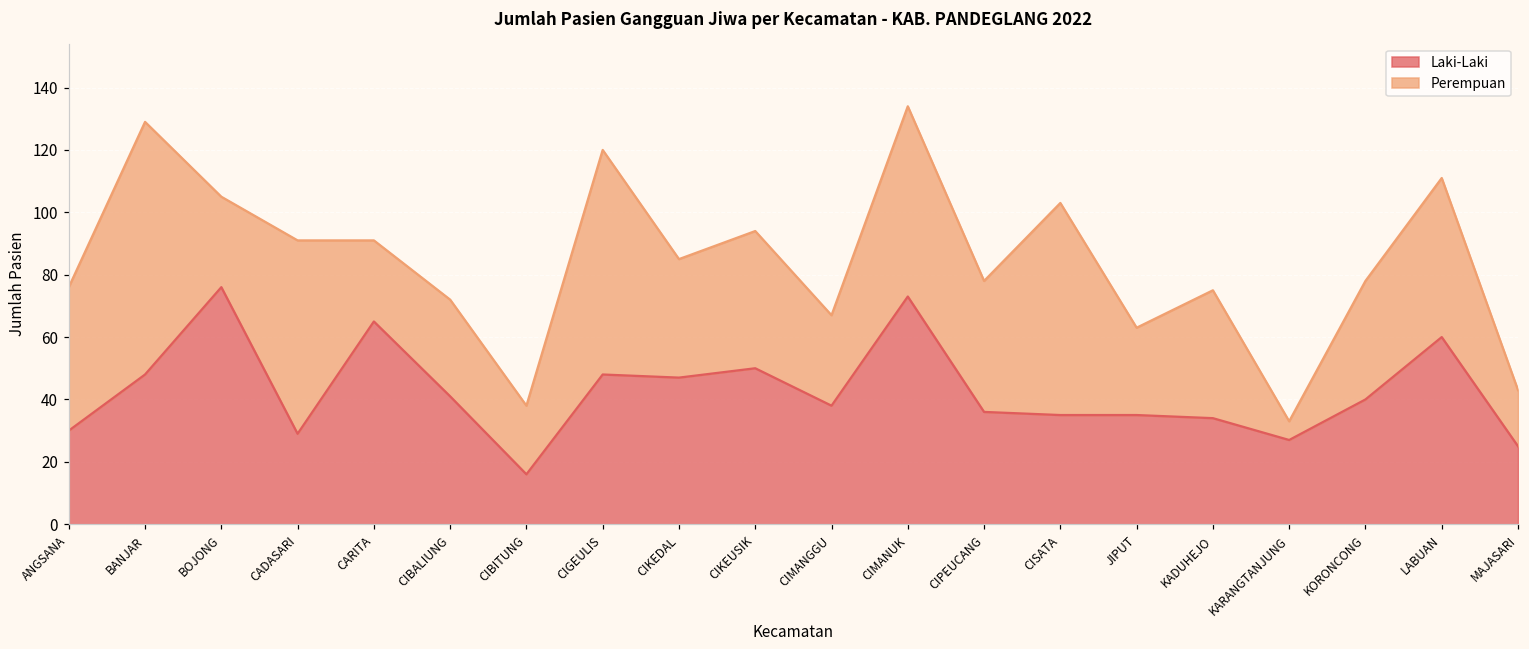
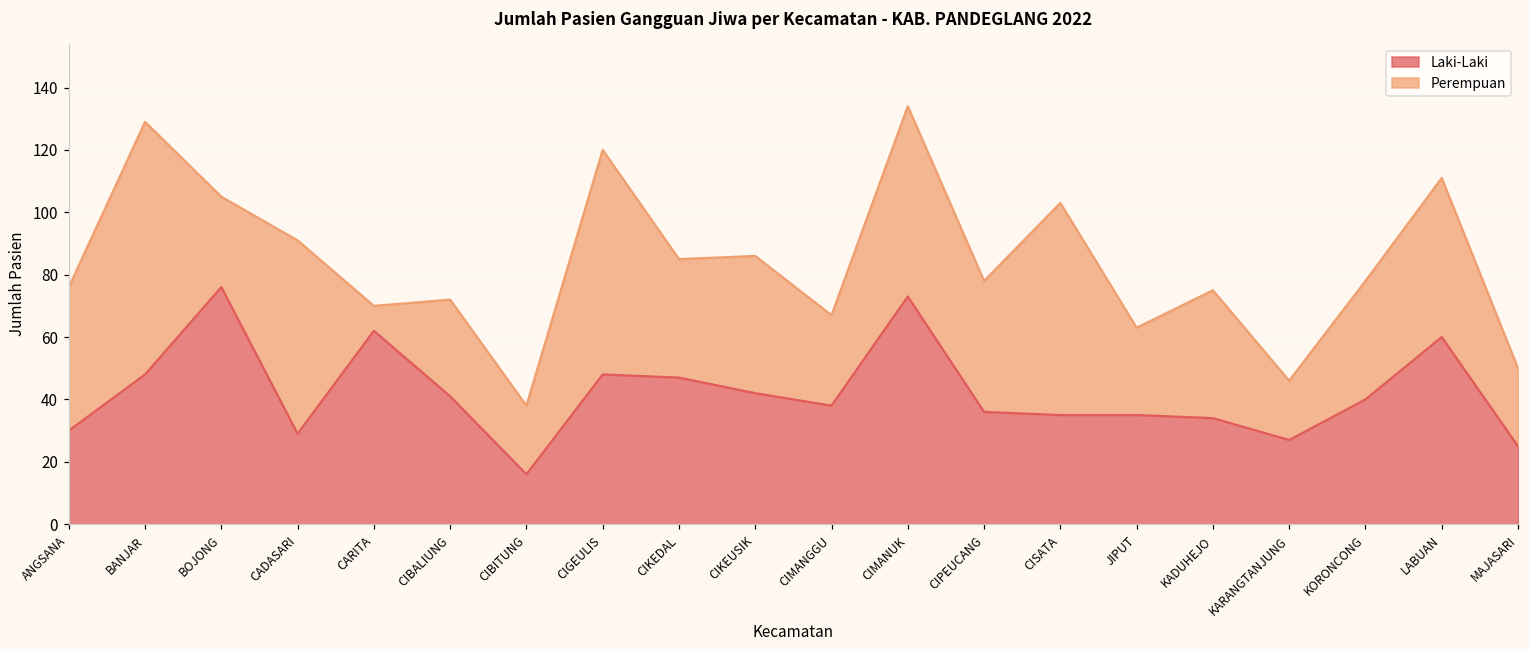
Laki-Laki, CARITA: 65 -> 62
Perempuan, CARITA: 26 -> 8
Laki-Laki, CIKEUSIK: 50 -> 42
Perempuan, KARANGTANJUNG: 6 -> 19
Perempuan, MAJASARI: 18 -> 25
